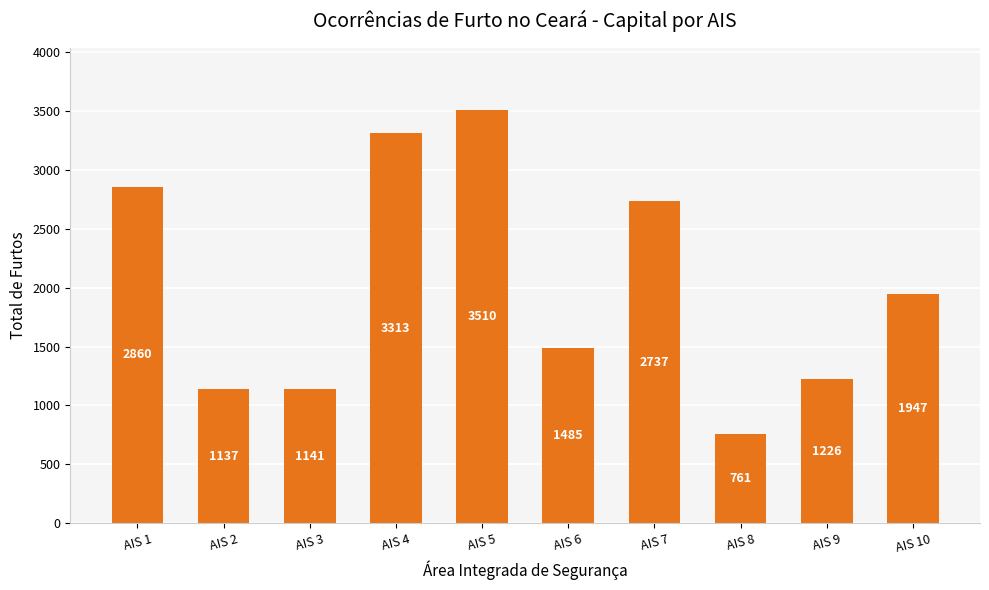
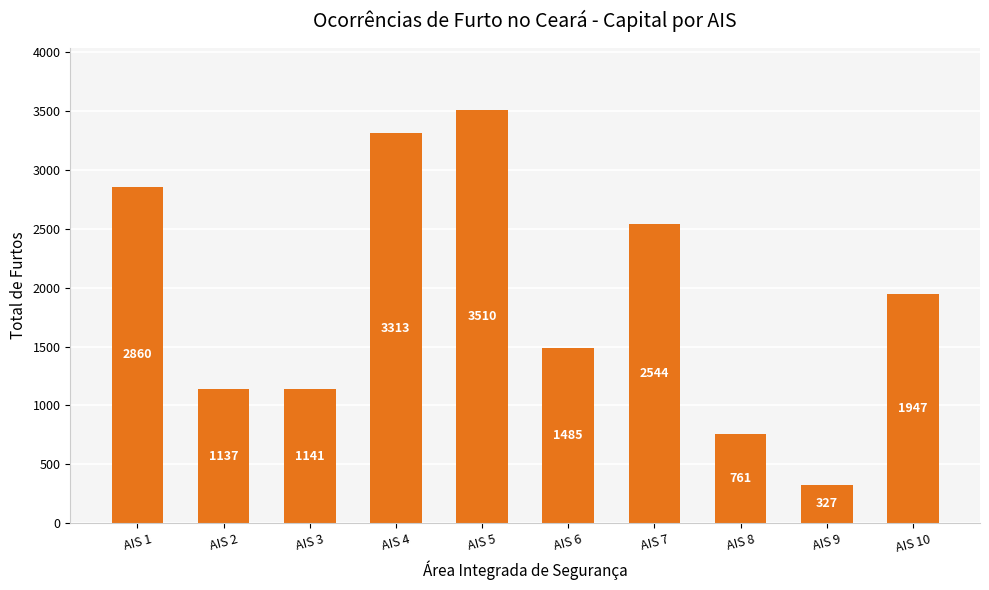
AIS 7: 2737 -> 2544
AIS 9: 1226 -> 327
